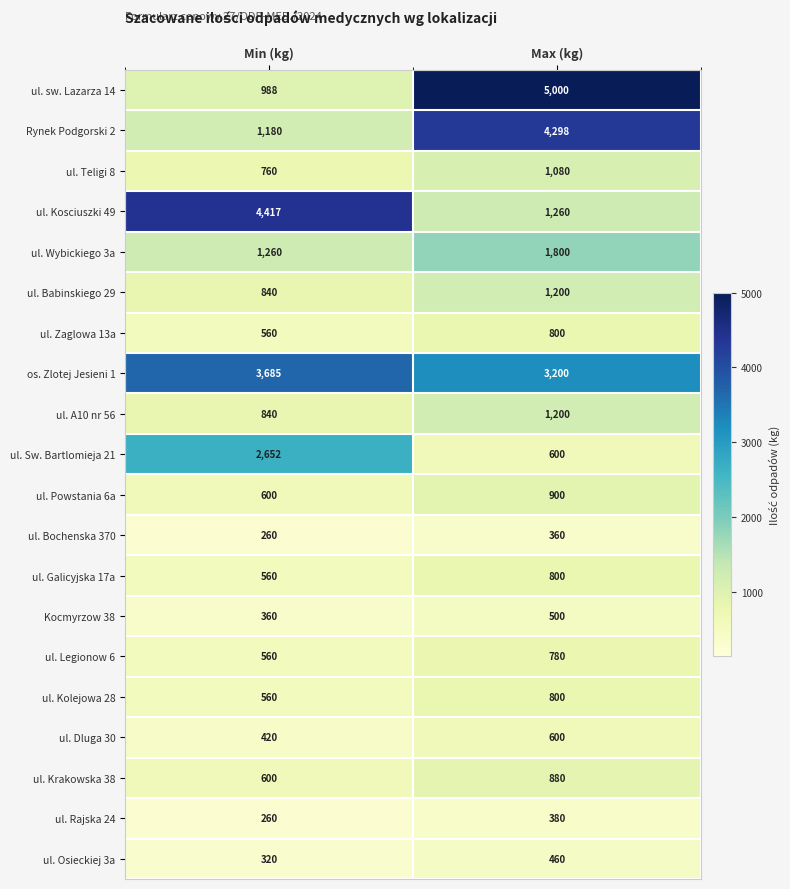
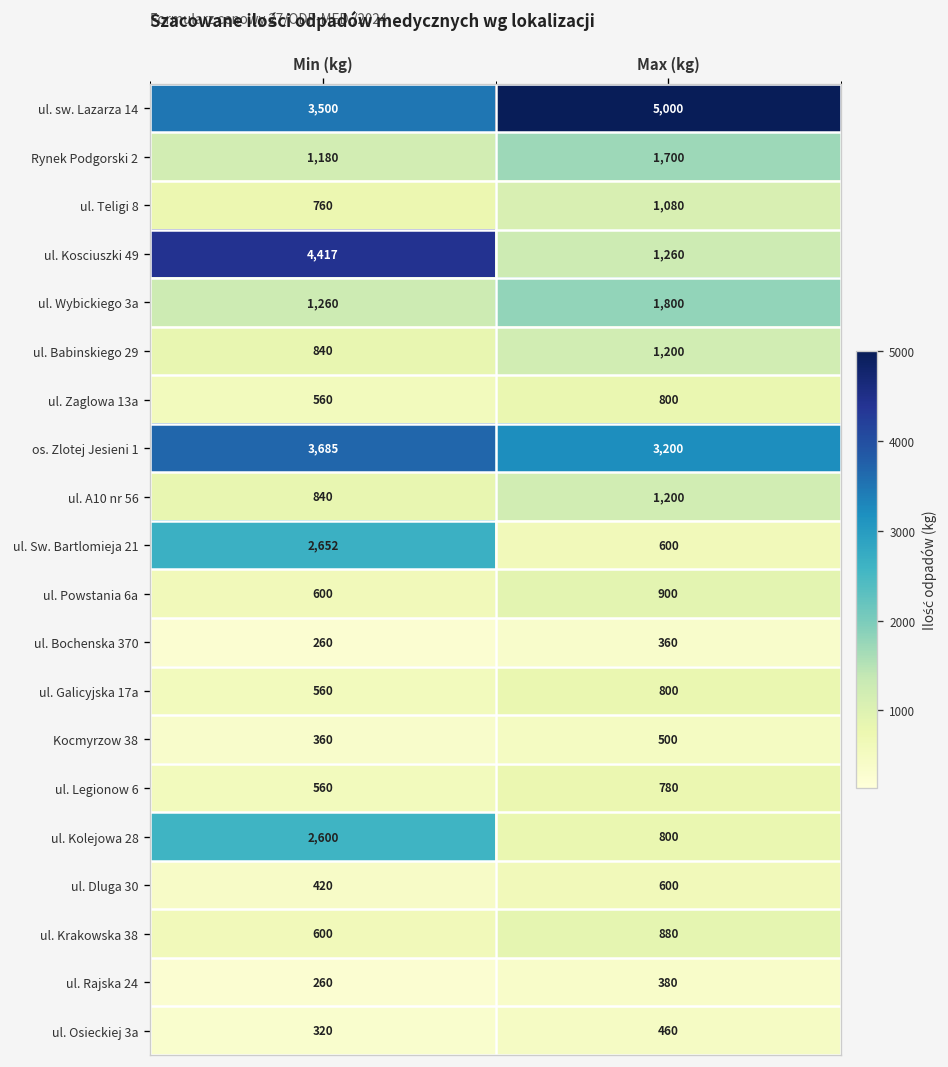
ul. sw. Lazarza 14, Min (kg): 988 -> 3,500
Rynek Podgorski 2, Max (kg): 4,298 -> 1,700
ul. Kolejowa 28, Min (kg): 560 -> 2,600
